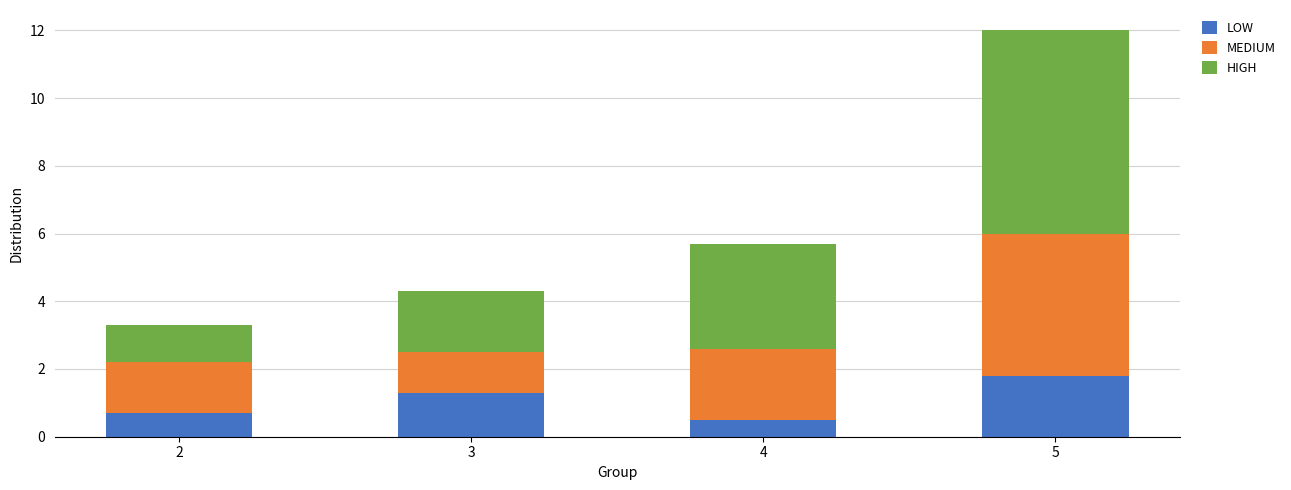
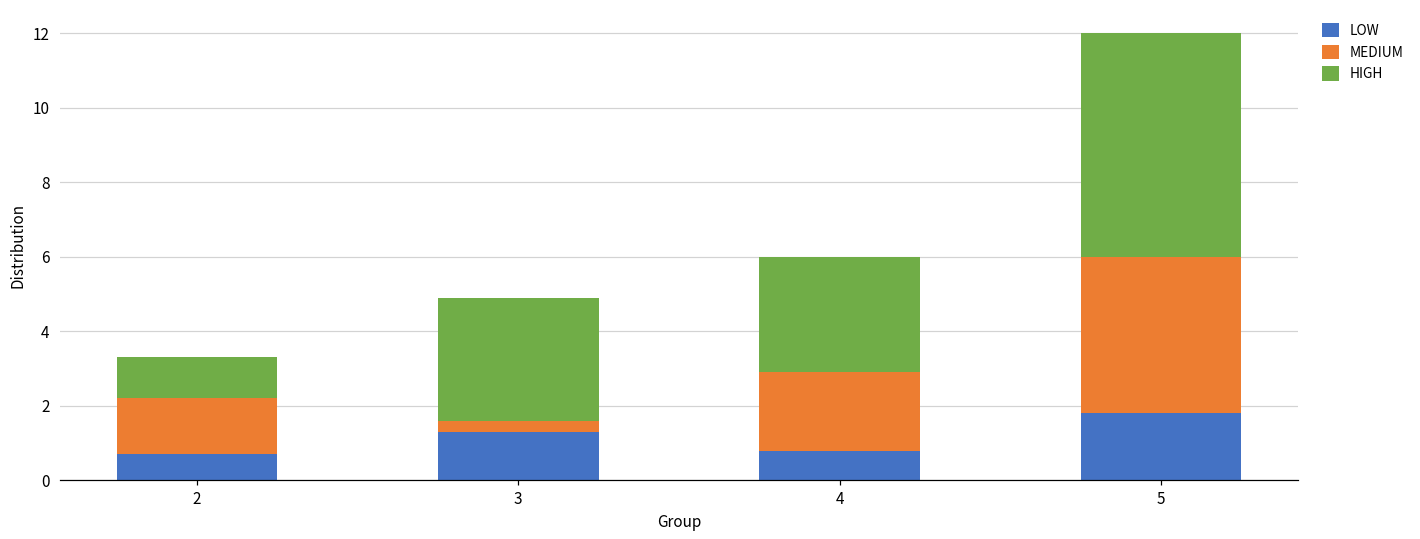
MEDIUM, 3: 1.2 -> 0.3
HIGH, 3: 1.8 -> 3.3
LOW, 4: 0.5 -> 0.8
